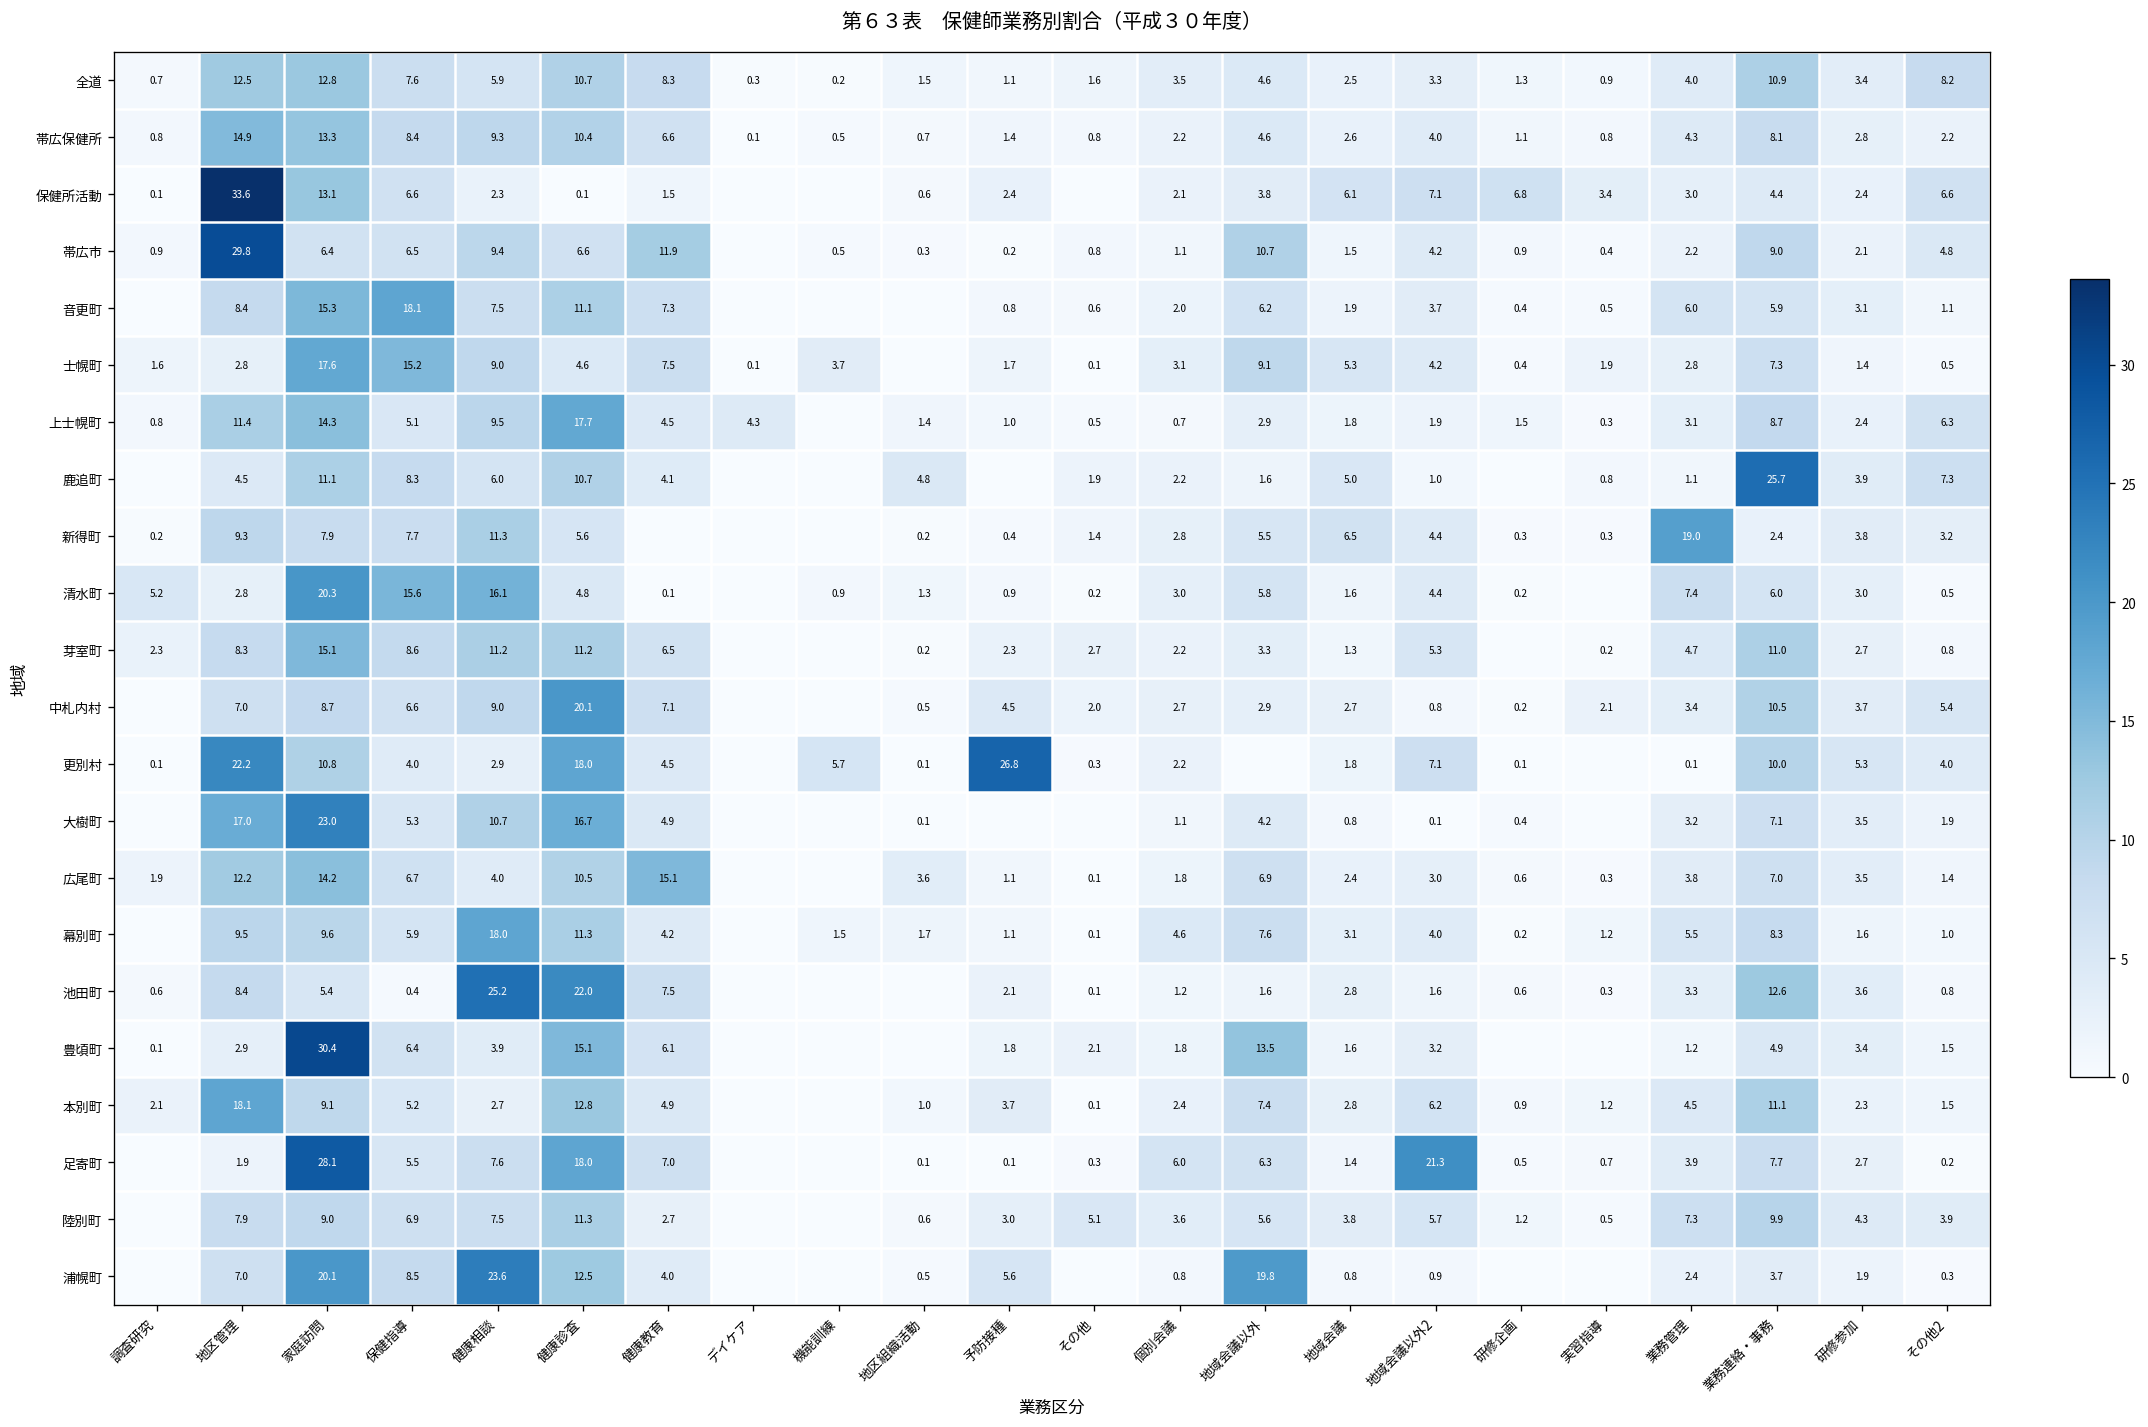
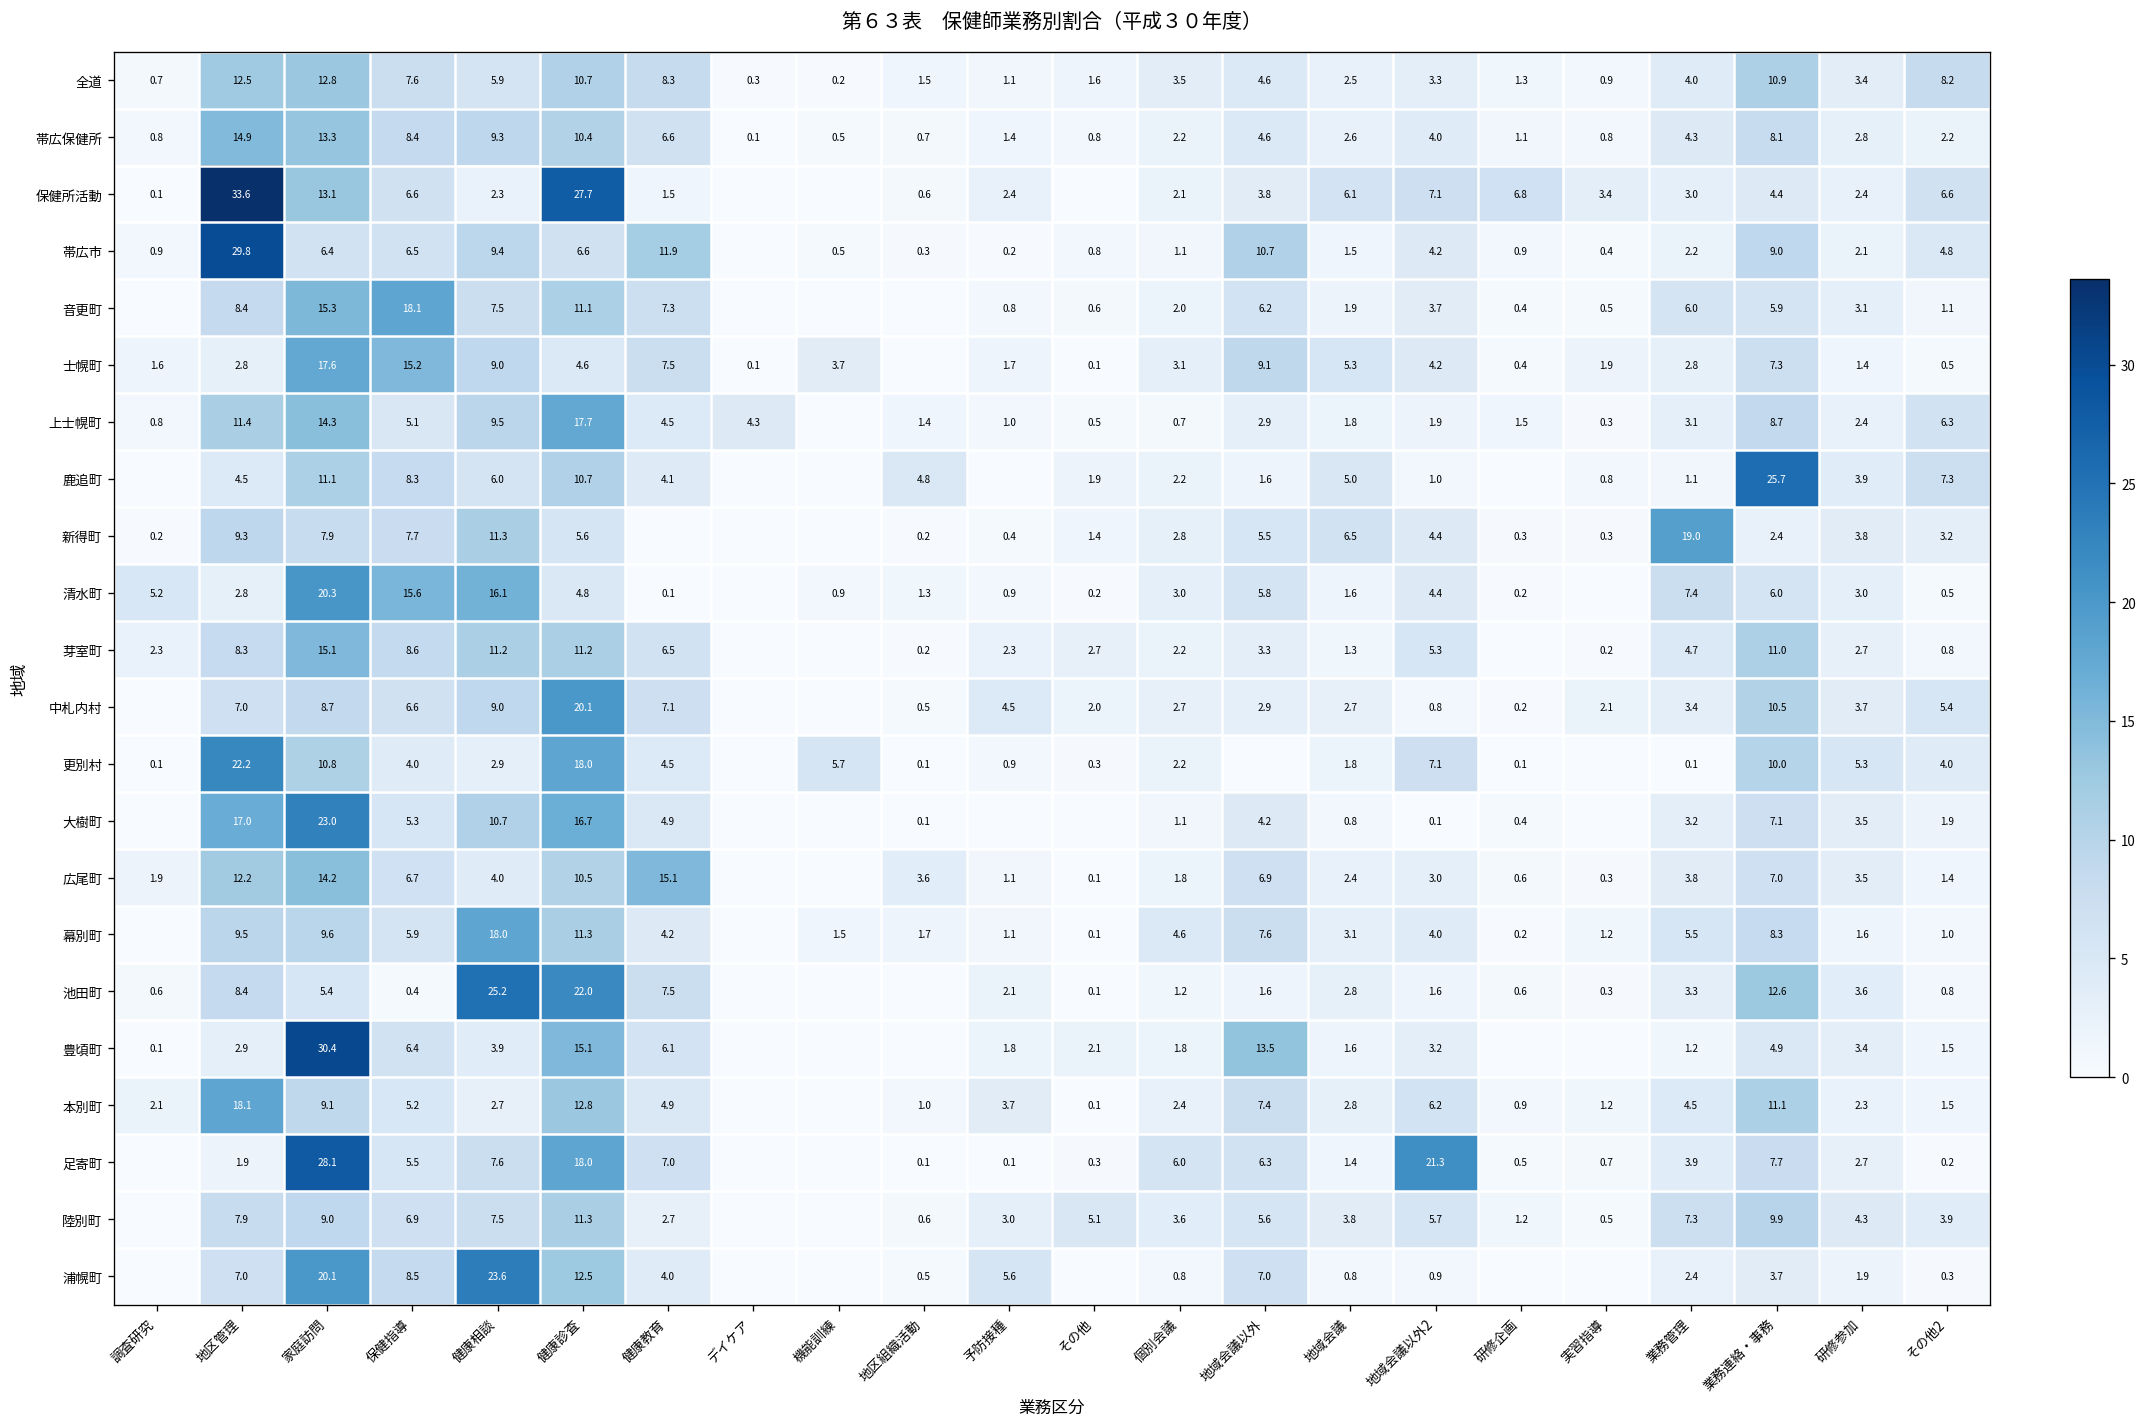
保健所活動, 健康診査: 0.1 -> 27.7
更別村, 予防接種: 26.8 -> 0.9
浦幌町, 地域会議以外: 19.8 -> 7.0
